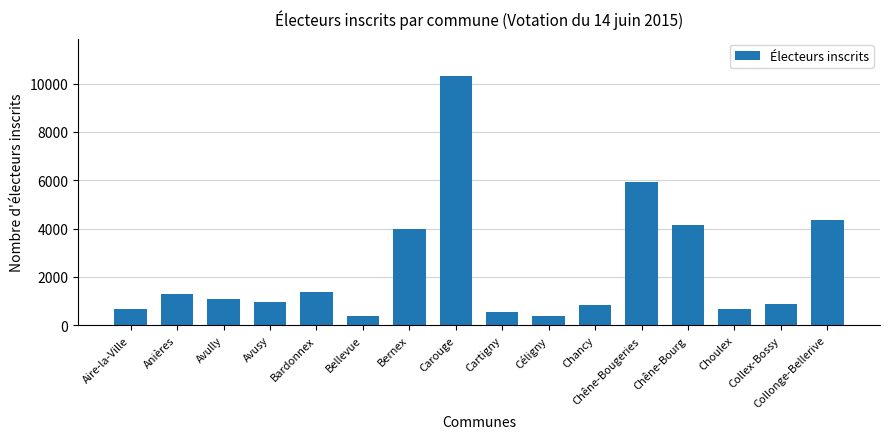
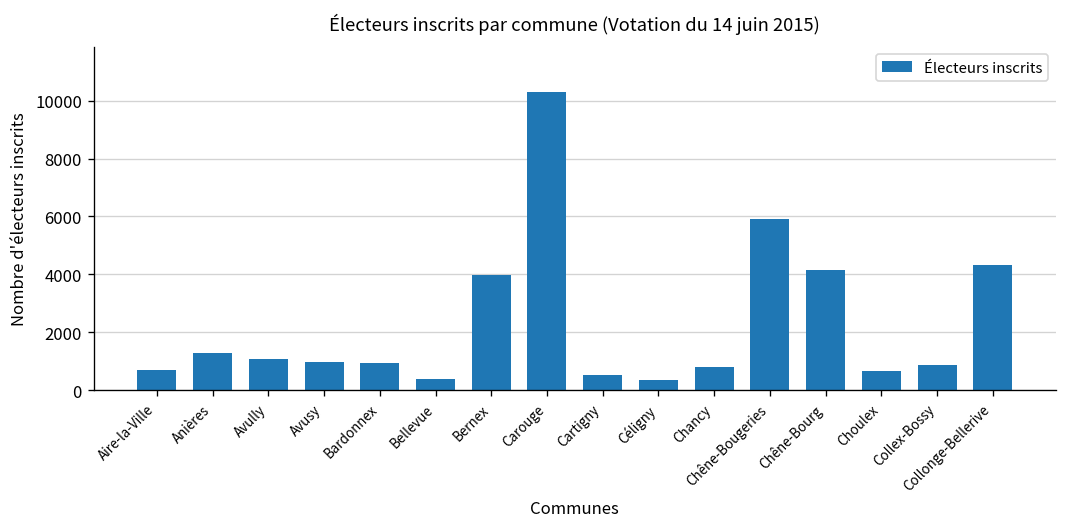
Bardonnex: 1400 -> 1000
